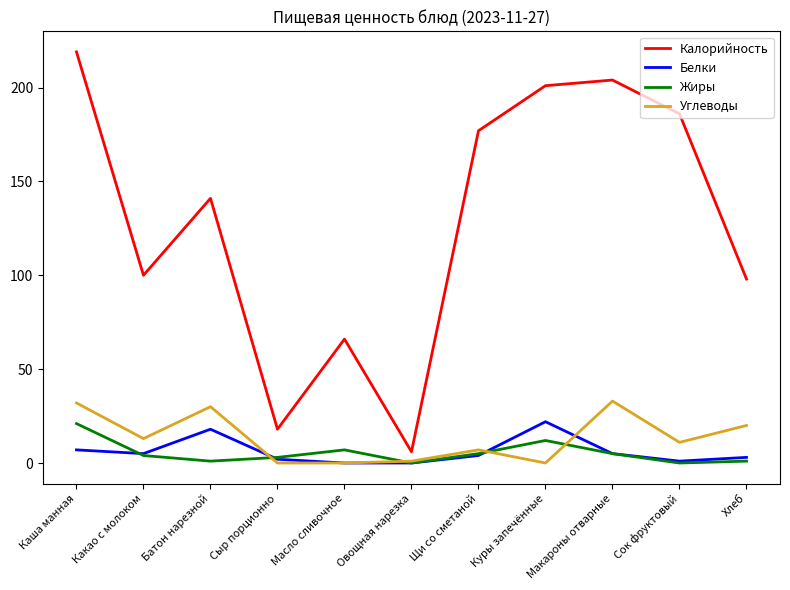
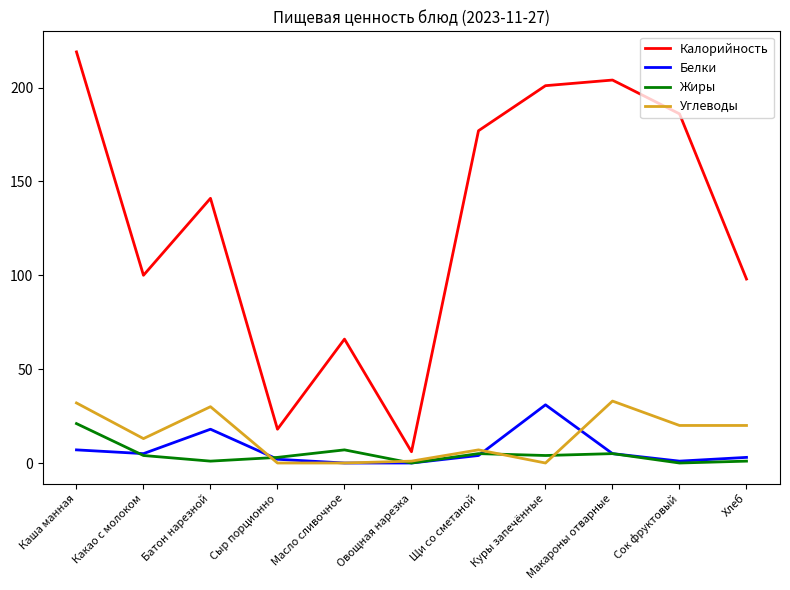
Белки, Куры запечённые: 22 -> 31
Жиры, Куры запечённые: 12 -> 4
Углеводы, Сок фруктовый: 11 -> 20
